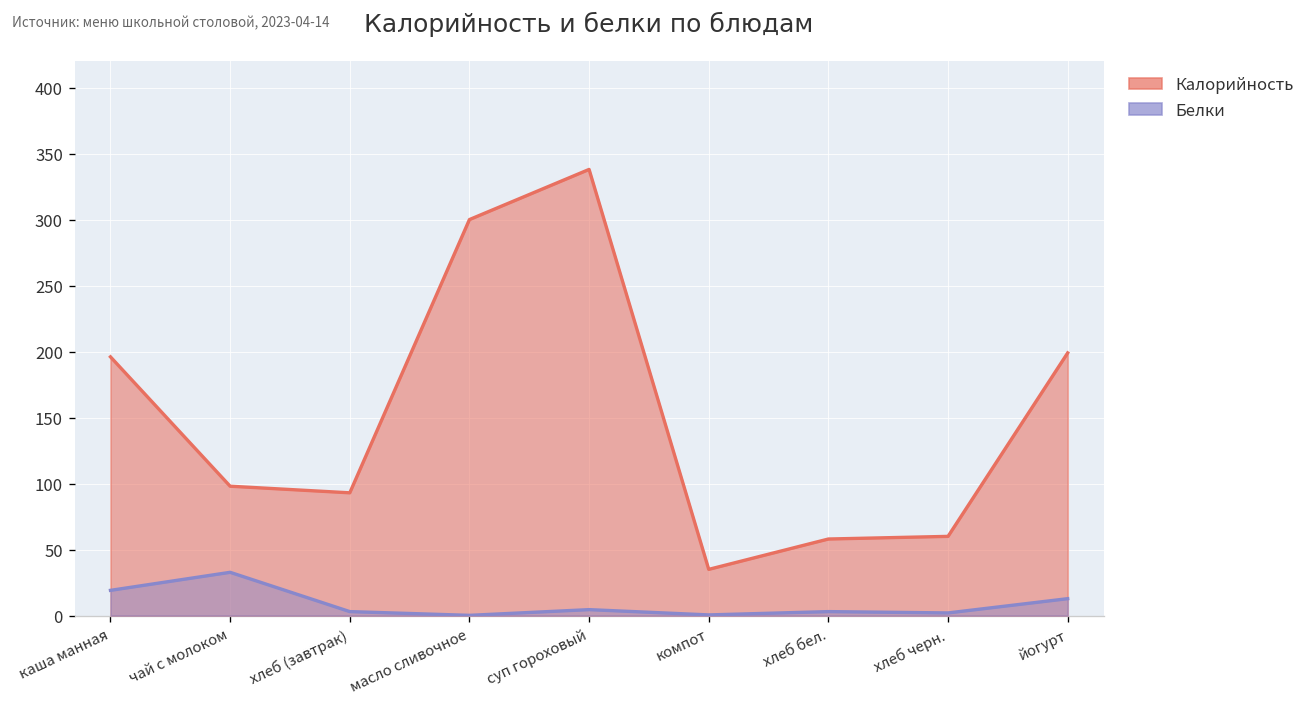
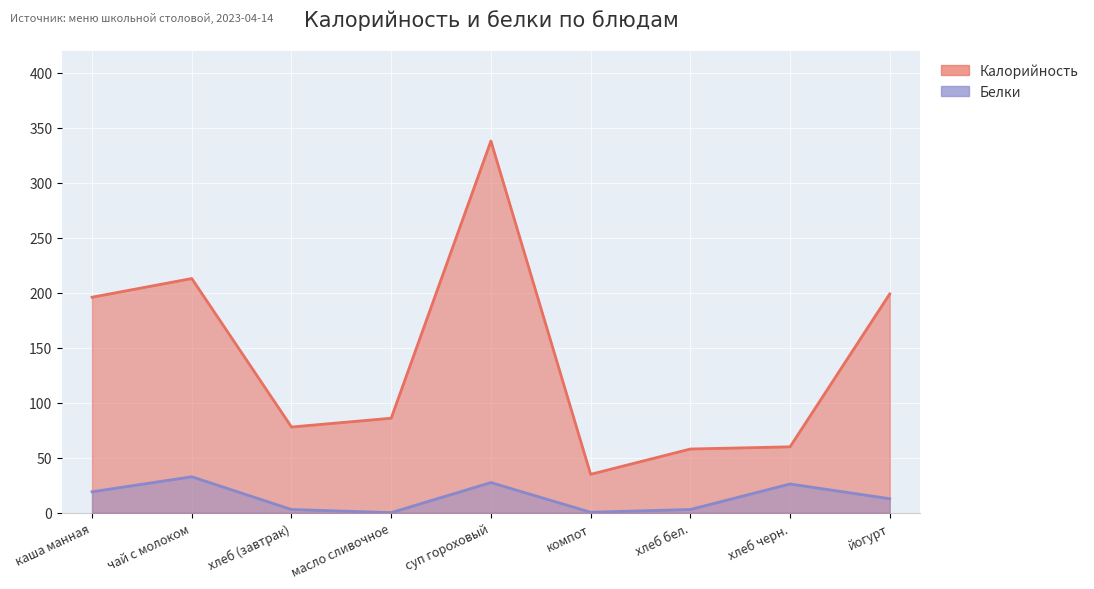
Калорийность, чай с молоком: 98 -> 213
Калорийность, хлеб (завтрак): 93 -> 78
Калорийность, масло сливочное: 300 -> 86
Белки, суп гороховый: 5 -> 28
Белки, хлеб черн.: 2 -> 26
